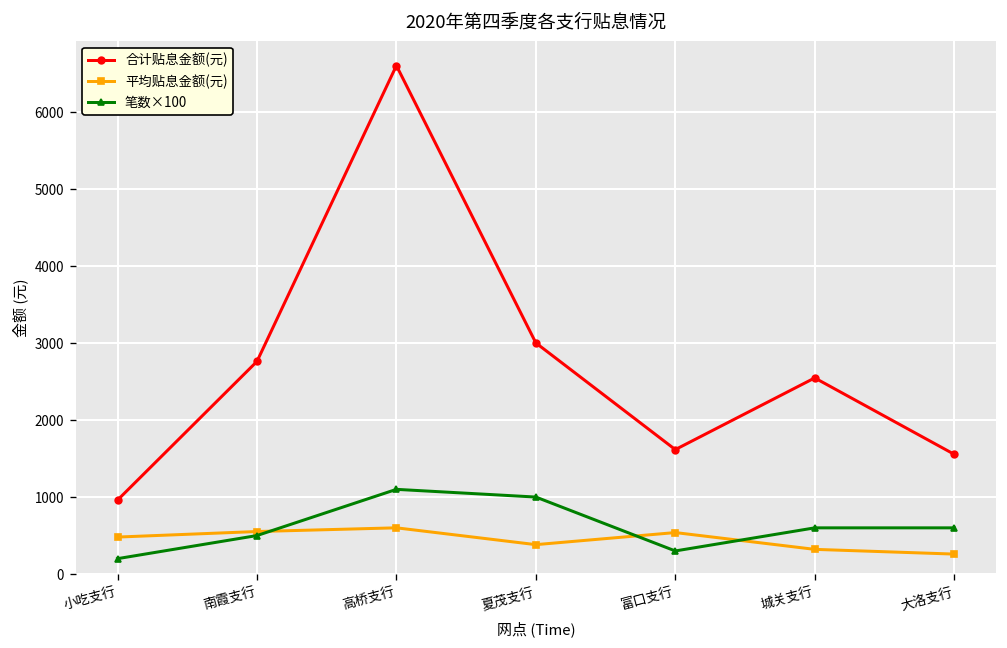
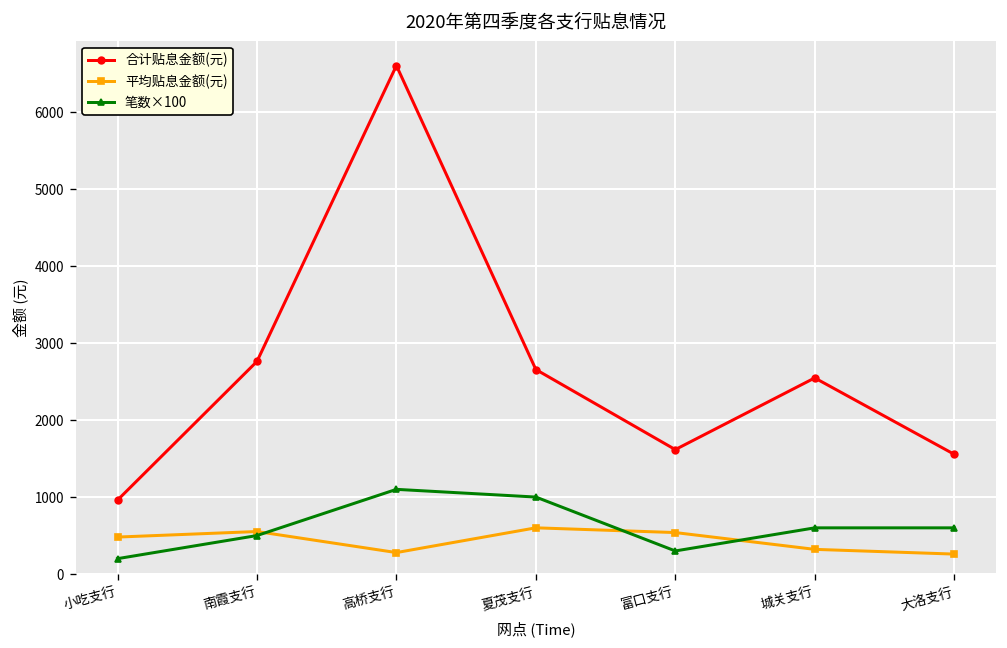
平均贴息金额(元), 高桥支行: 600 -> 300
合计贴息金额(元), 夏茂支行: 3000 -> 2700
平均贴息金额(元), 夏茂支行: 400 -> 600
